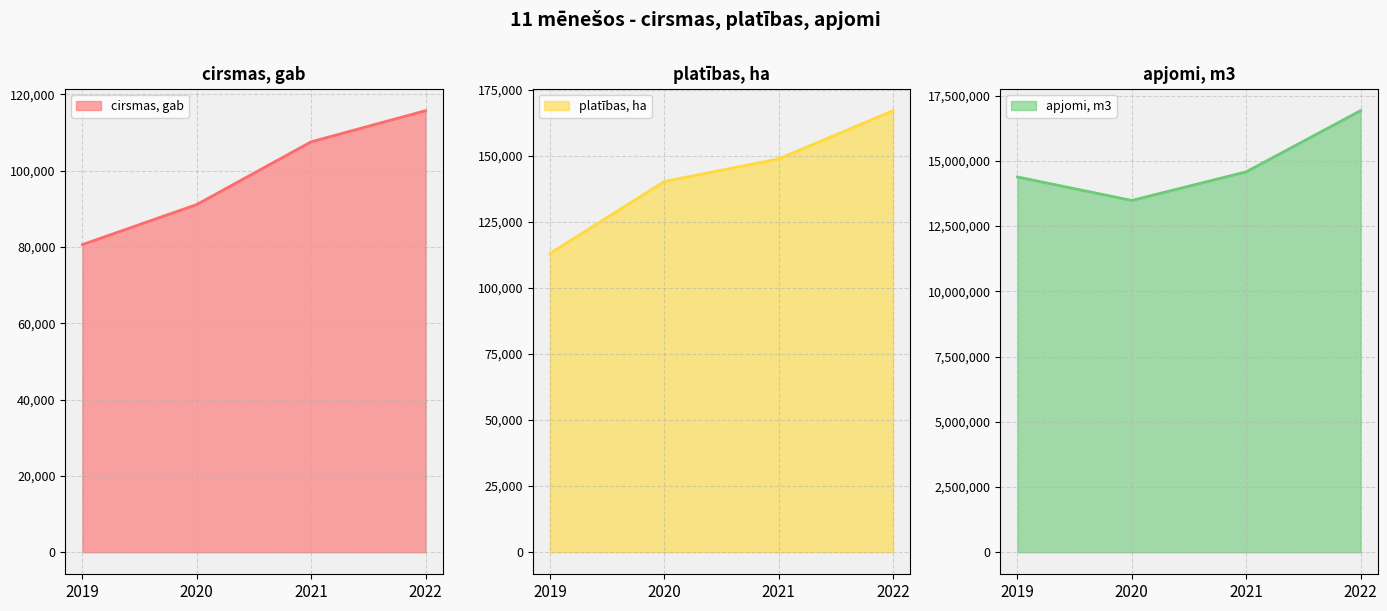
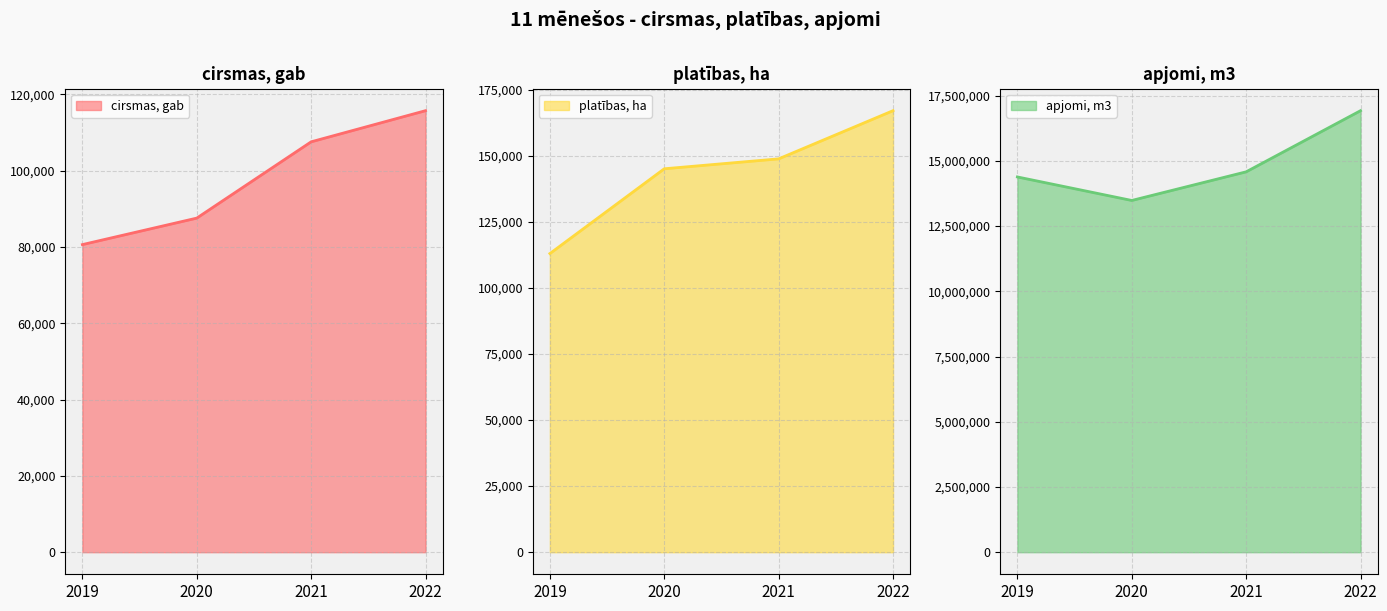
cirsmas, gab, 2020: 91,000 -> 88,000
platības, ha, 2020: 140,000 -> 145,000
